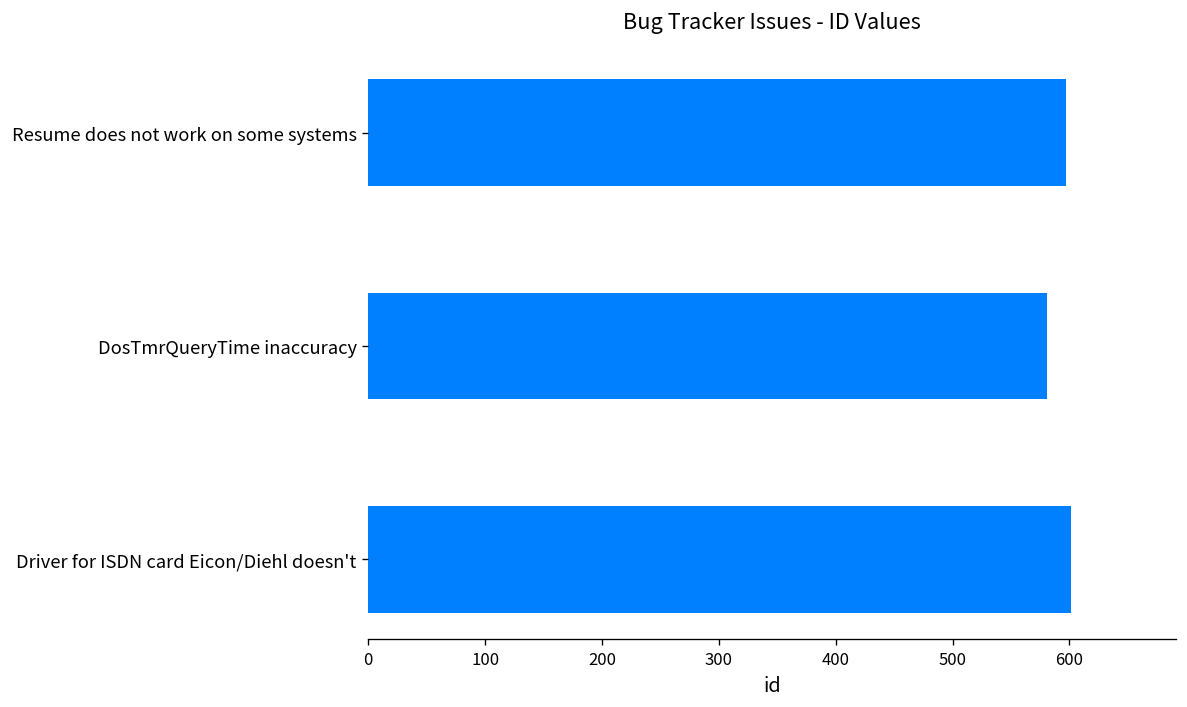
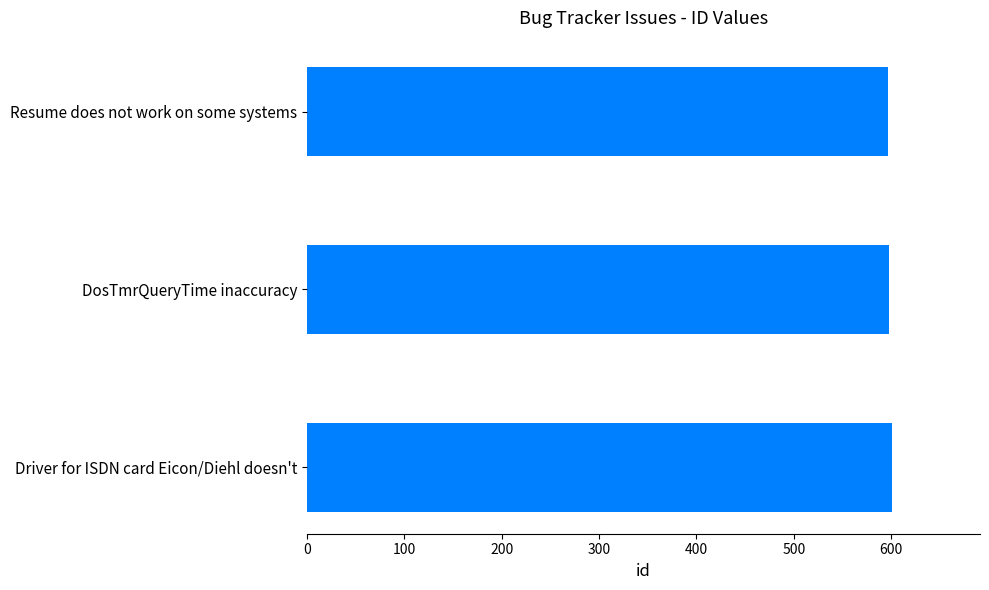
DosTmrQueryTime inaccuracy: 580 -> 600
